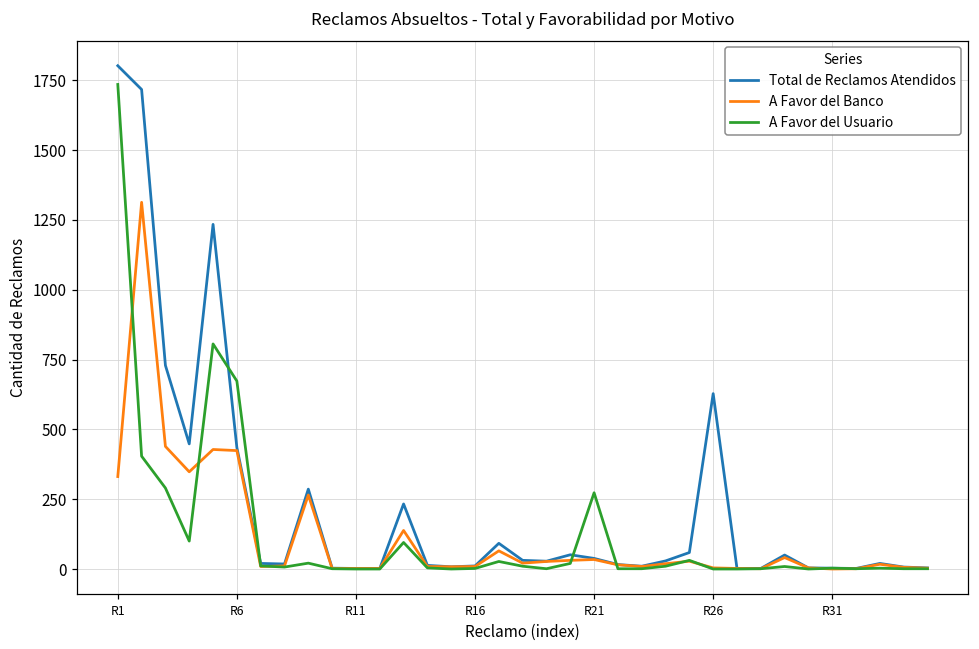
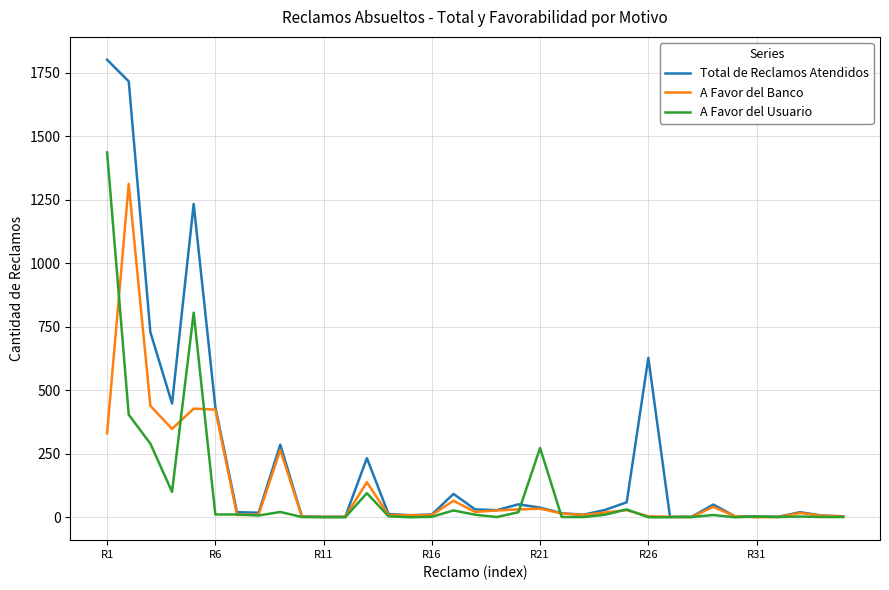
A Favor del Usuario, R1: 1740 -> 1440
A Favor del Usuario, R6: 670 -> 10
